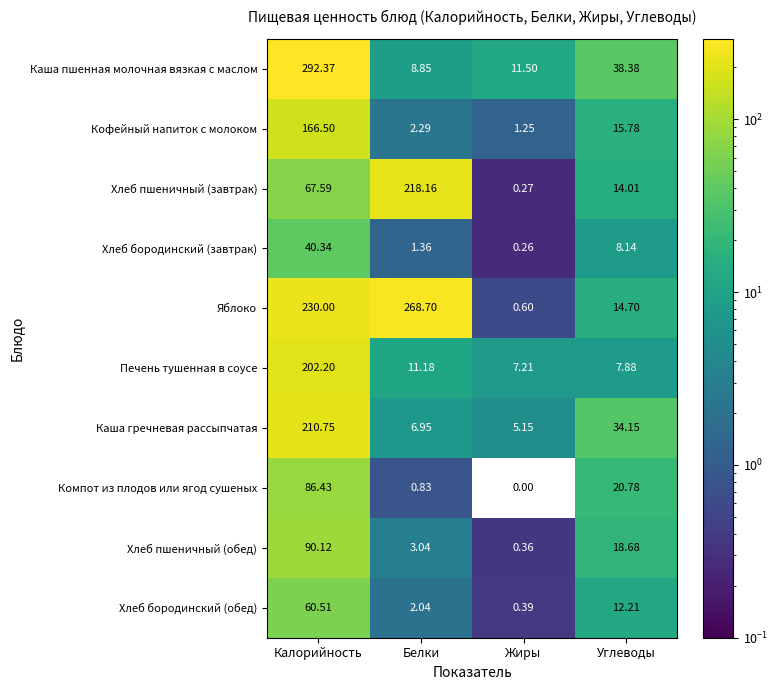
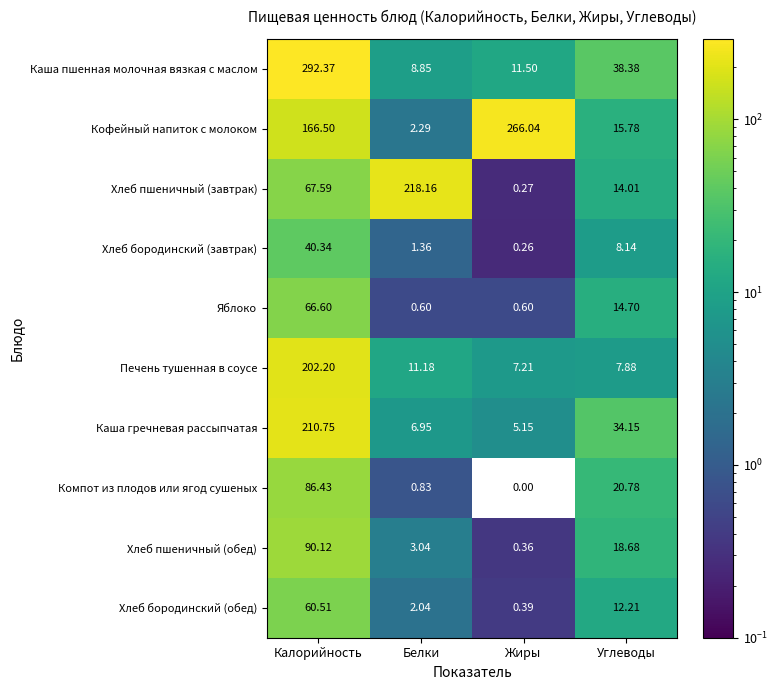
Кофейный напиток с молоком, Жиры: 1.25 -> 266.04
Яблоко, Калорийность: 230.00 -> 66.60
Яблоко, Белки: 268.70 -> 0.60
